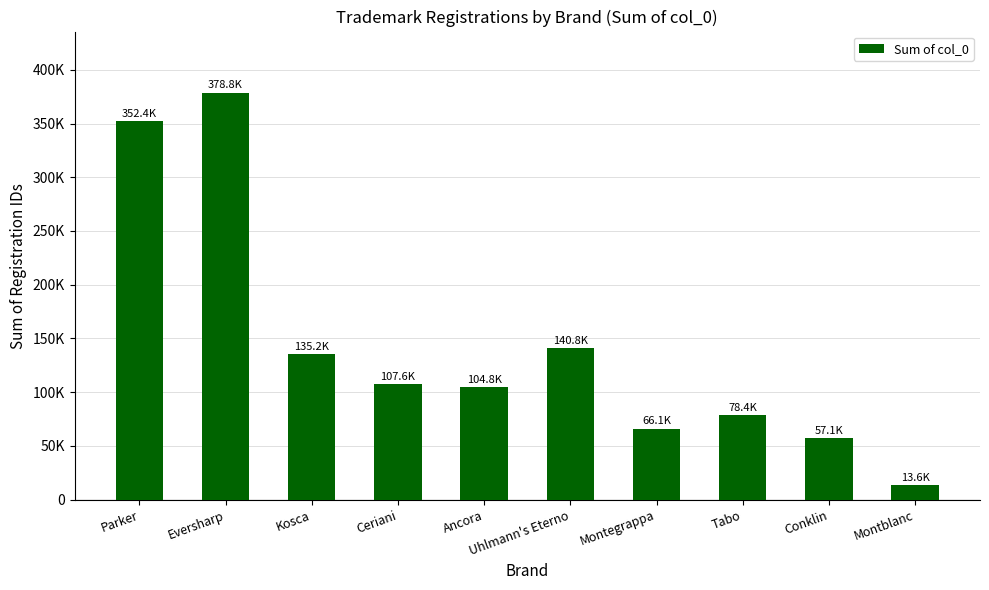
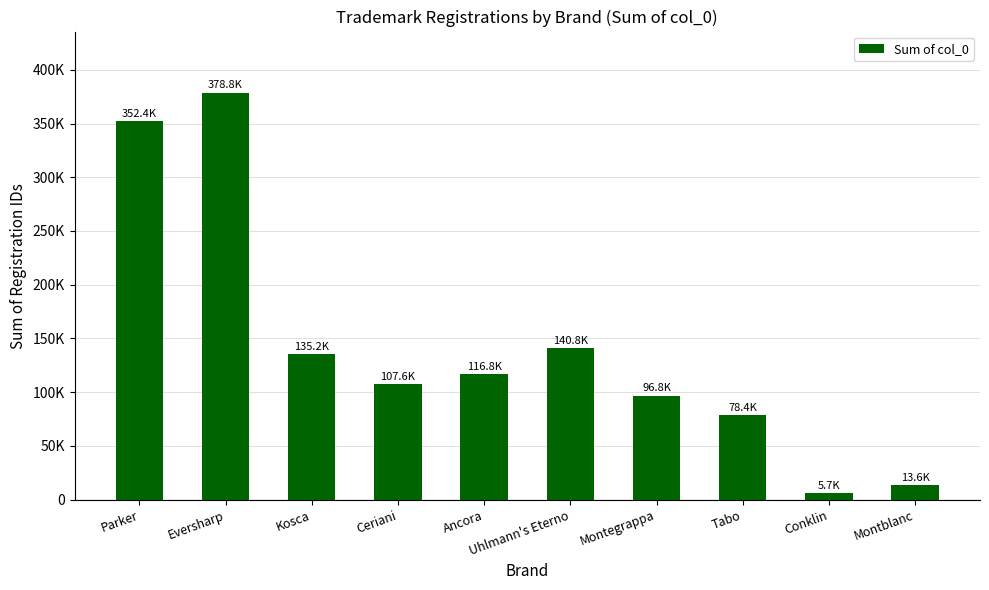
Ancora: 104.8K -> 116.8K
Montegrappa: 66.1K -> 96.8K
Conklin: 57.1K -> 5.7K
